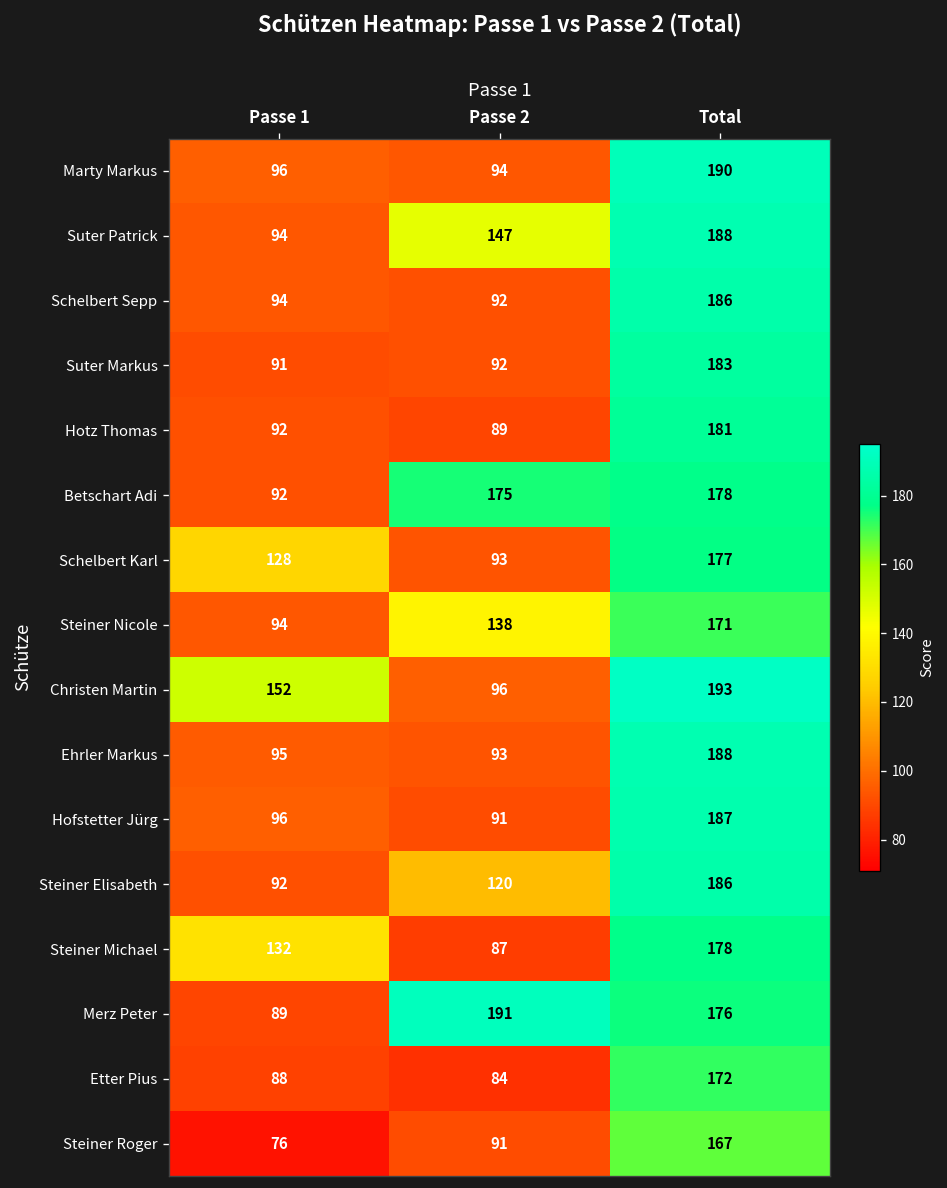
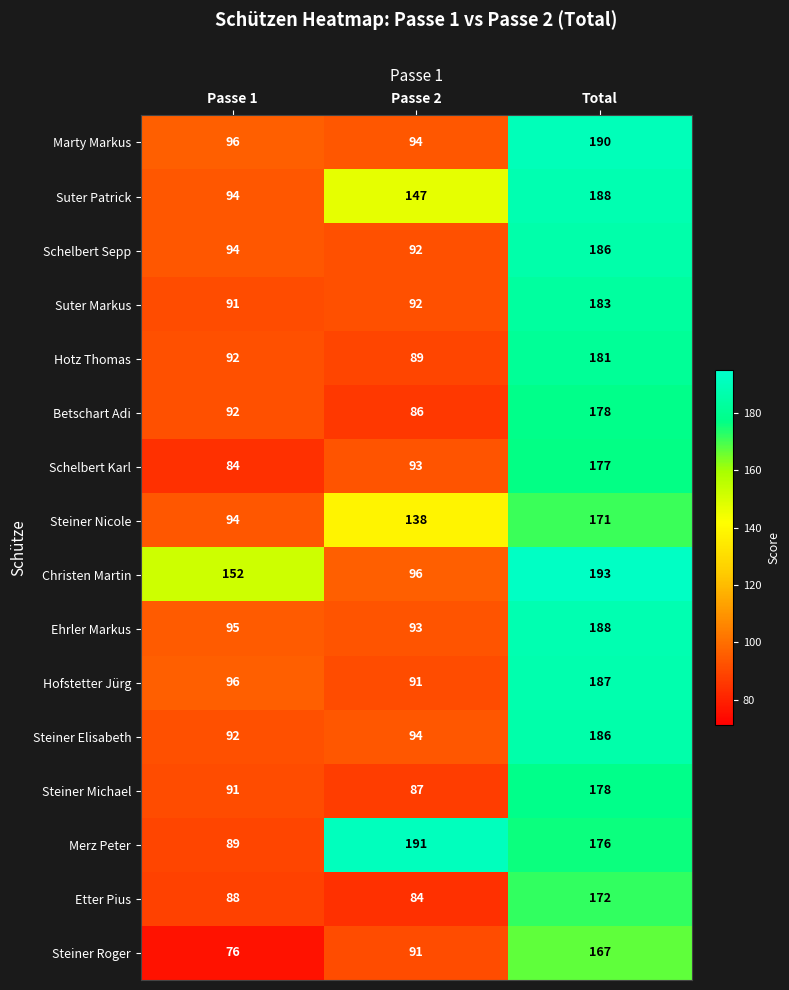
Betschart Adi, Passe 2: 175 -> 86
Schelbert Karl, Passe 1: 128 -> 84
Steiner Elisabeth, Passe 2: 120 -> 94
Steiner Michael, Passe 1: 132 -> 91
